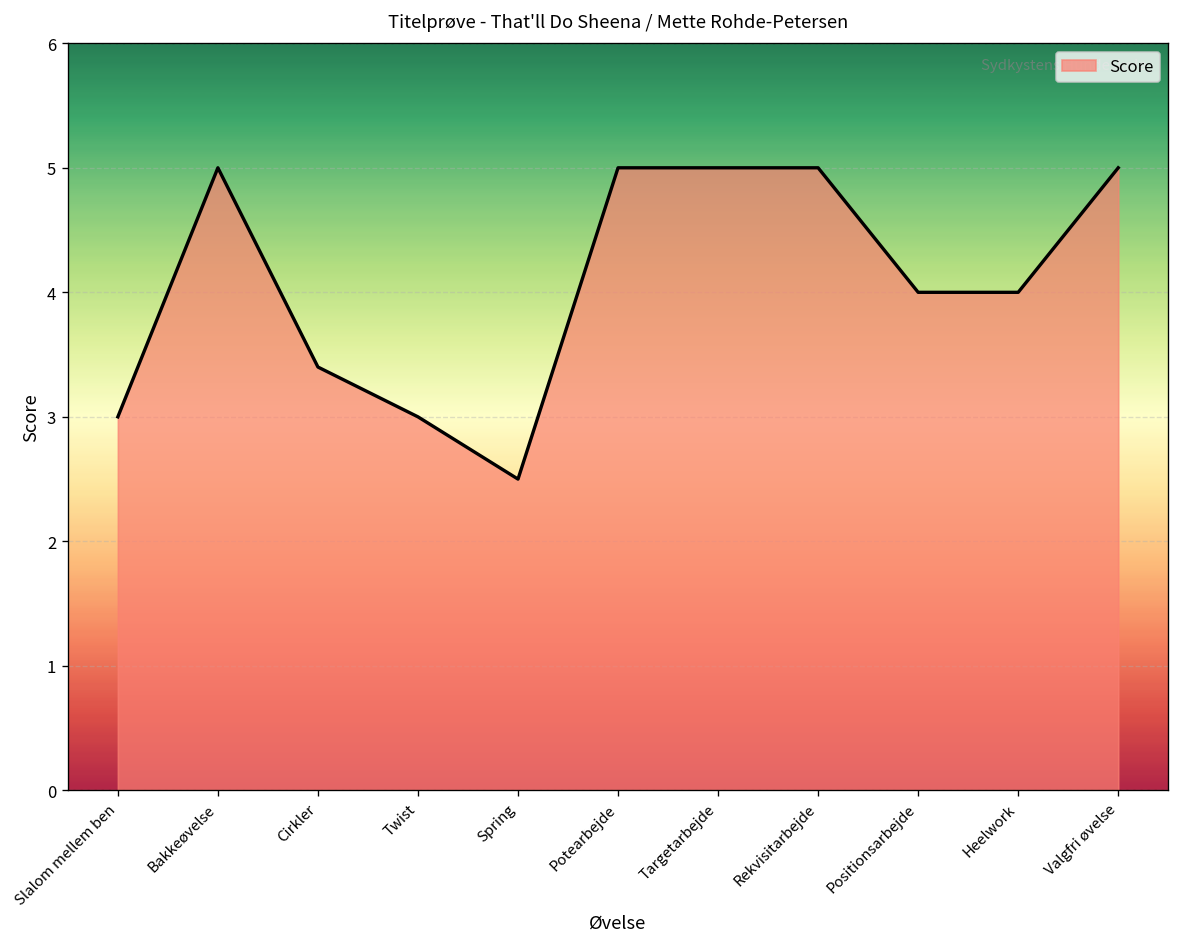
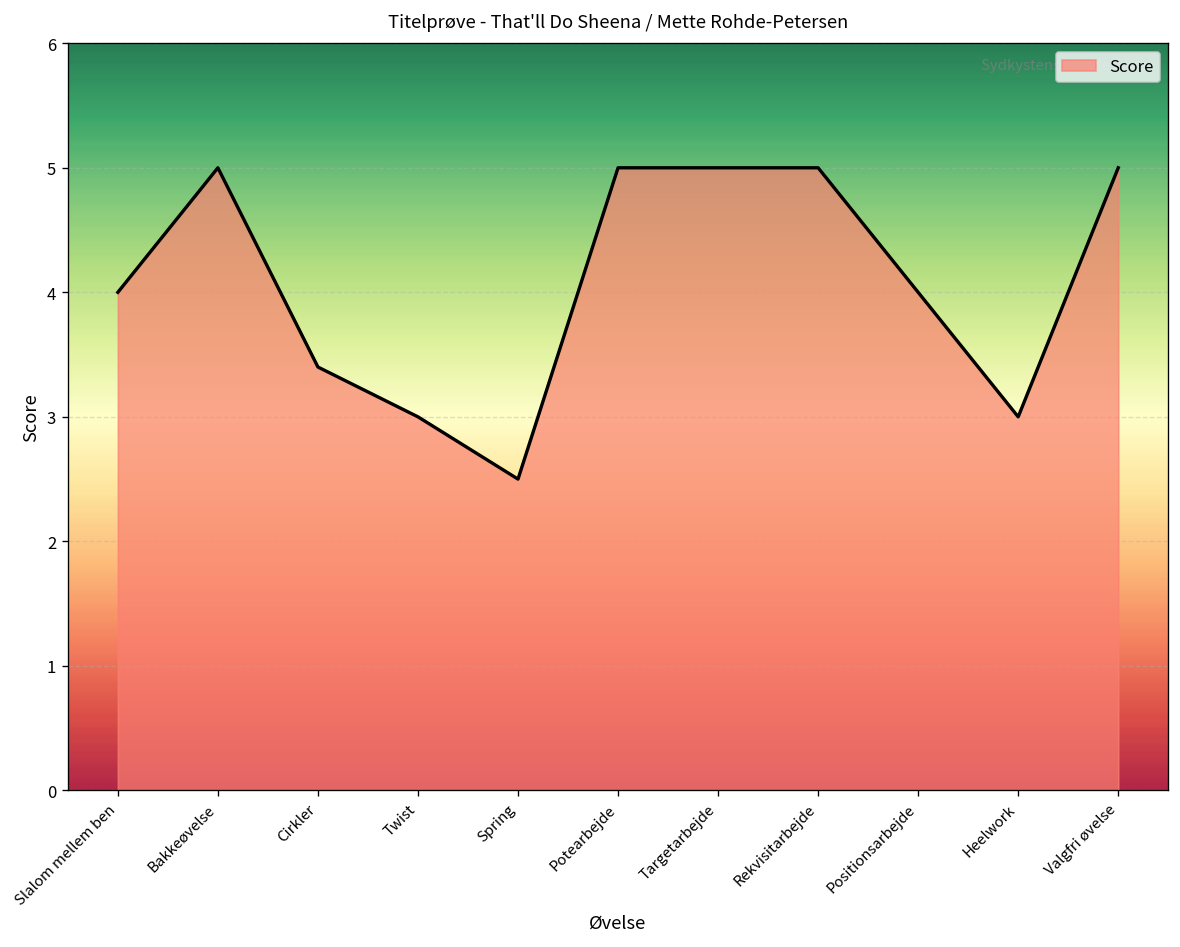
Slalom mellem ben: 3 -> 4
Heelwork: 4 -> 3
